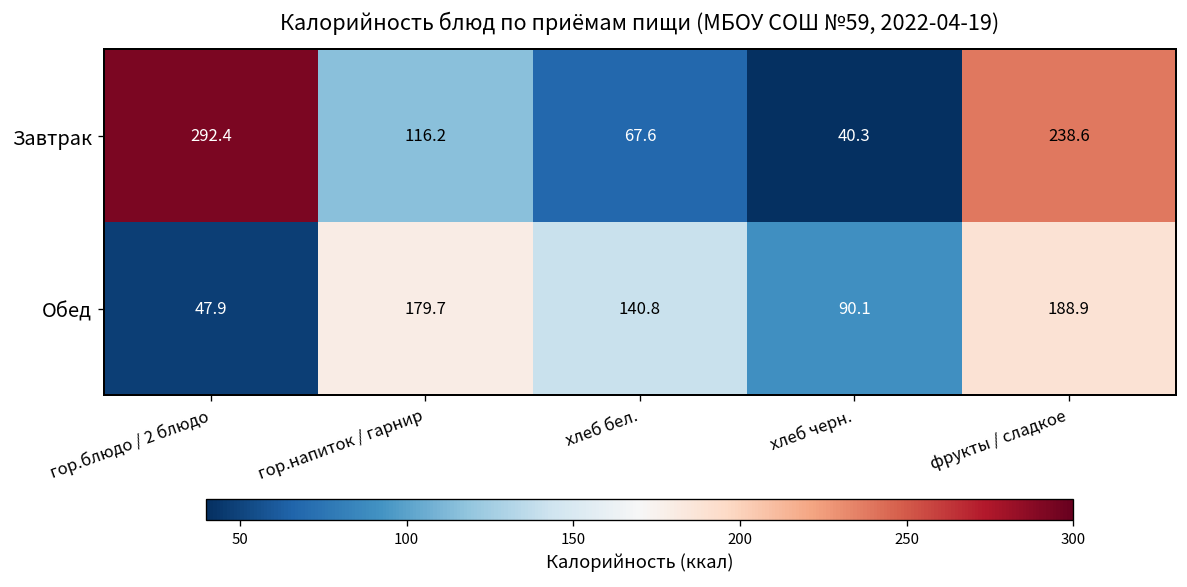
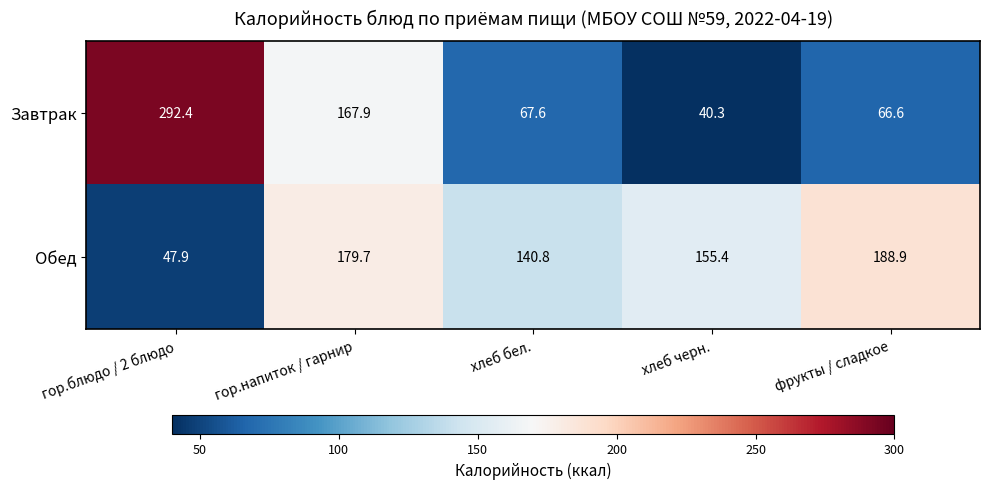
Завтрак, гор.напиток / гарнир: 116.2 -> 167.9
Завтрак, фрукты / сладкое: 238.6 -> 66.6
Обед, хлеб черн.: 90.1 -> 155.4
